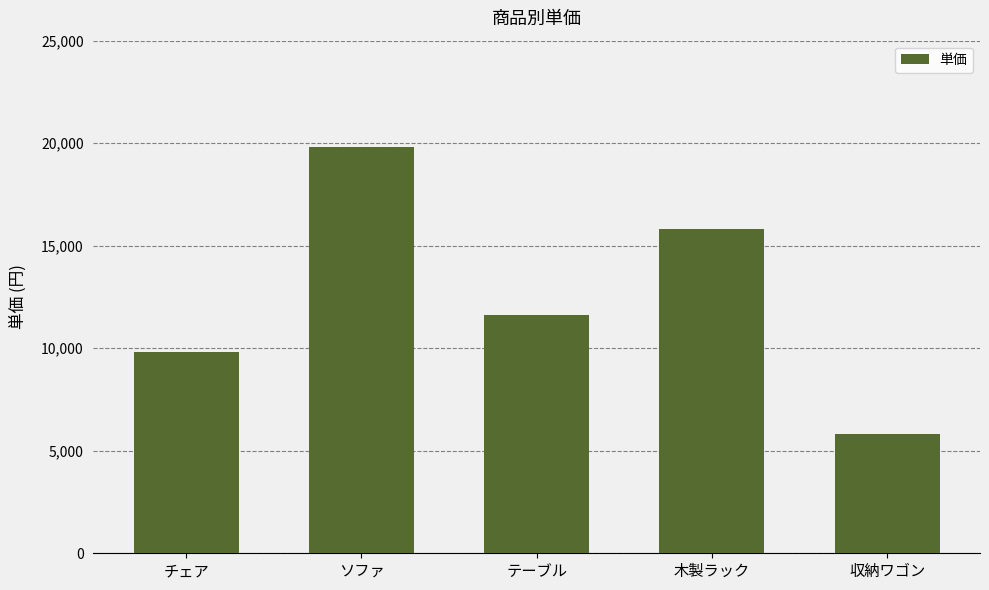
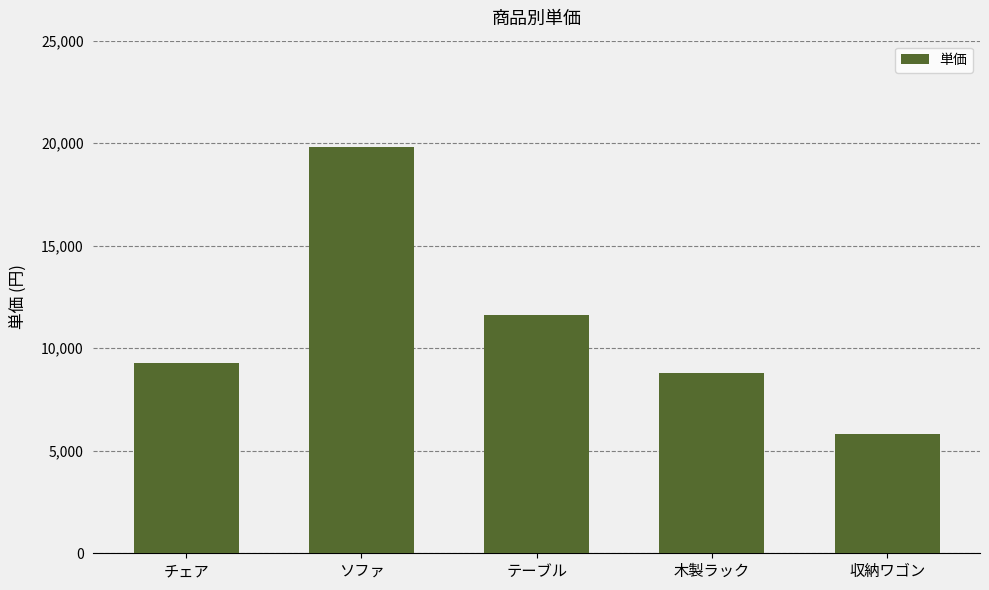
チェア: 9,800 -> 9,300
木製ラック: 15,800 -> 8,800
